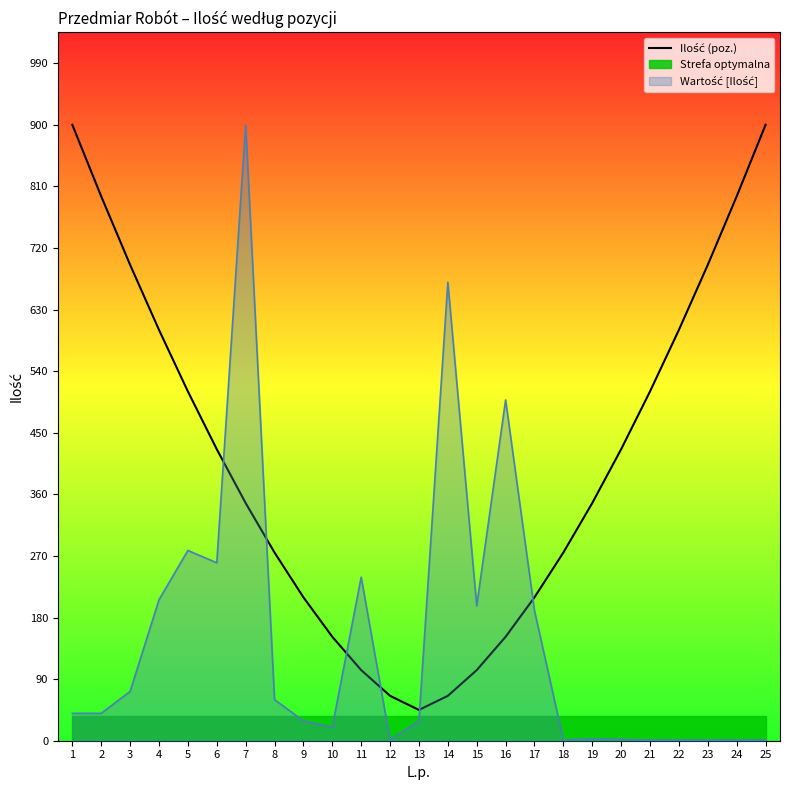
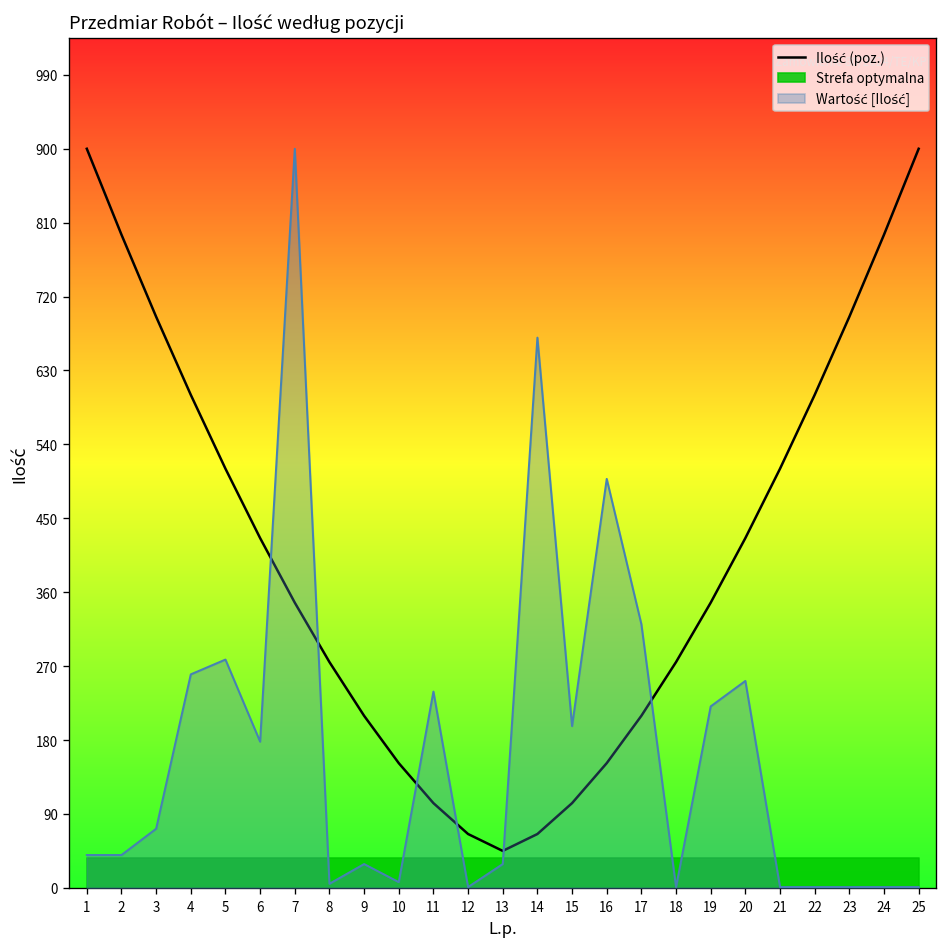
Wartość [Ilość], 4: 210 -> 260
Wartość [Ilość], 6: 260 -> 180
Wartość [Ilość], 8: 60 -> 10
Wartość [Ilość], 10: 20 -> 10
Wartość [Ilość], 17: 190 -> 320
Wartość [Ilość], 19: 0 -> 220
Wartość [Ilość], 20: 0 -> 250
